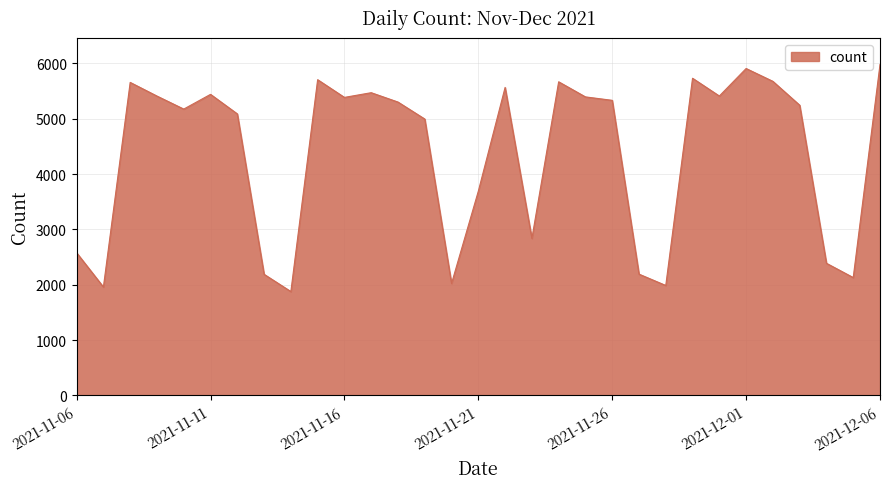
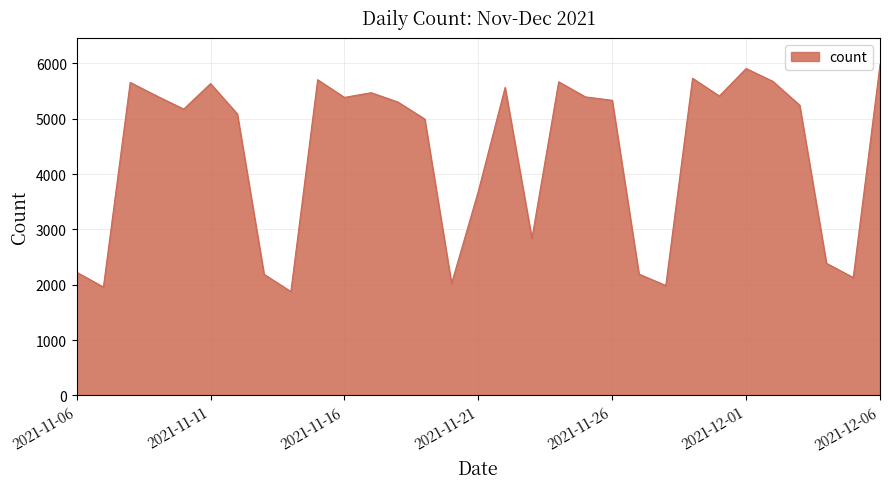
2021-11-06: 2600 -> 2200
2021-11-11: 5400 -> 5600
